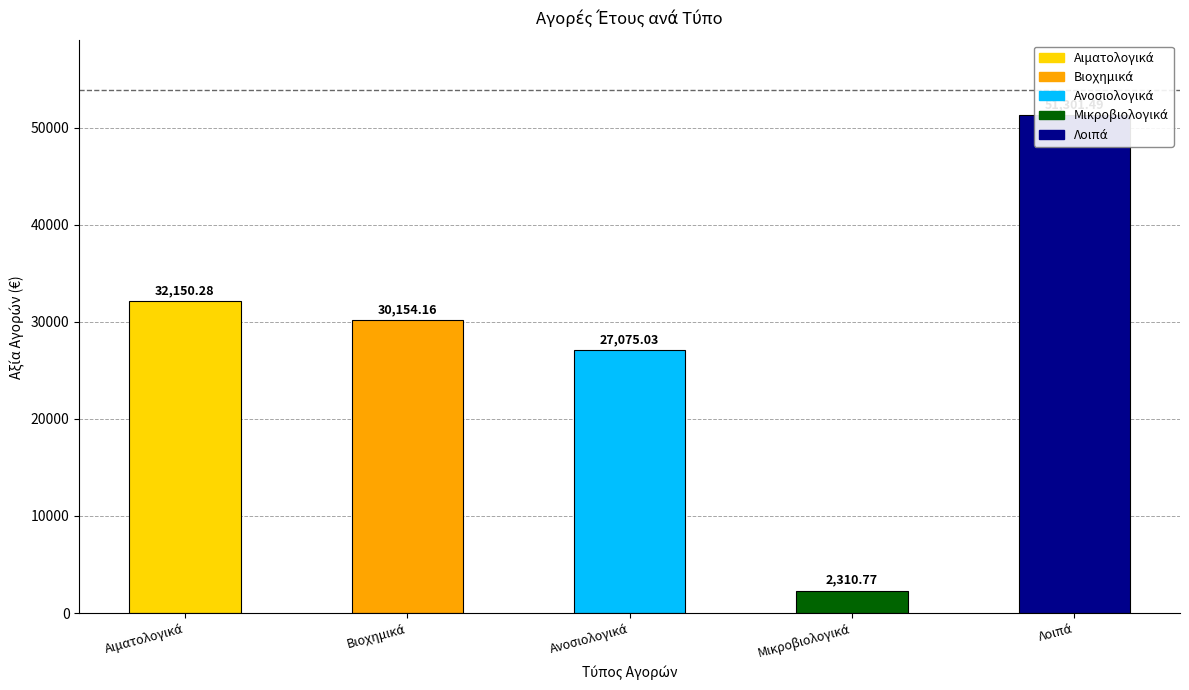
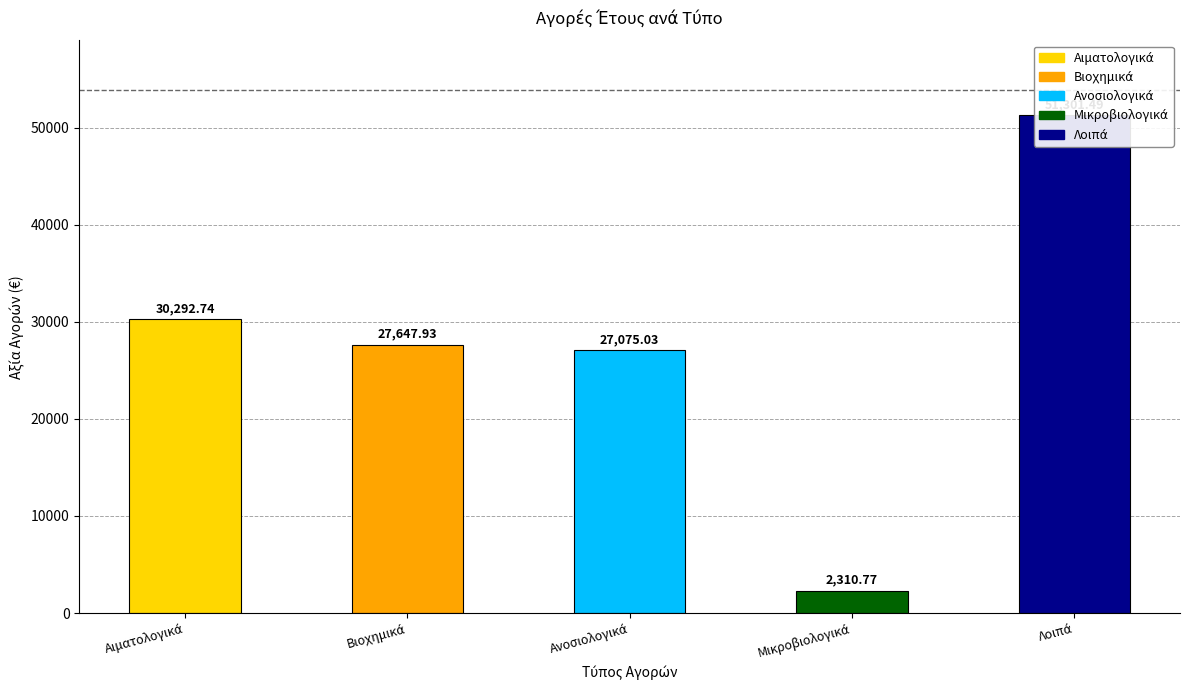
Αιματολογικά: 32,150.28 -> 30,292.74
Βιοχημικά: 30,154.16 -> 27,647.93
